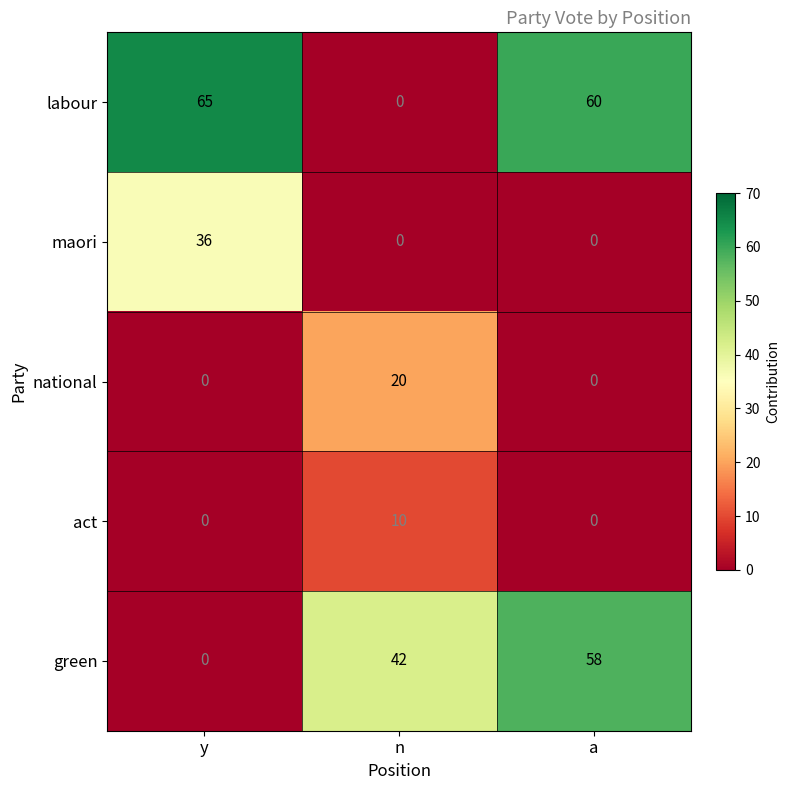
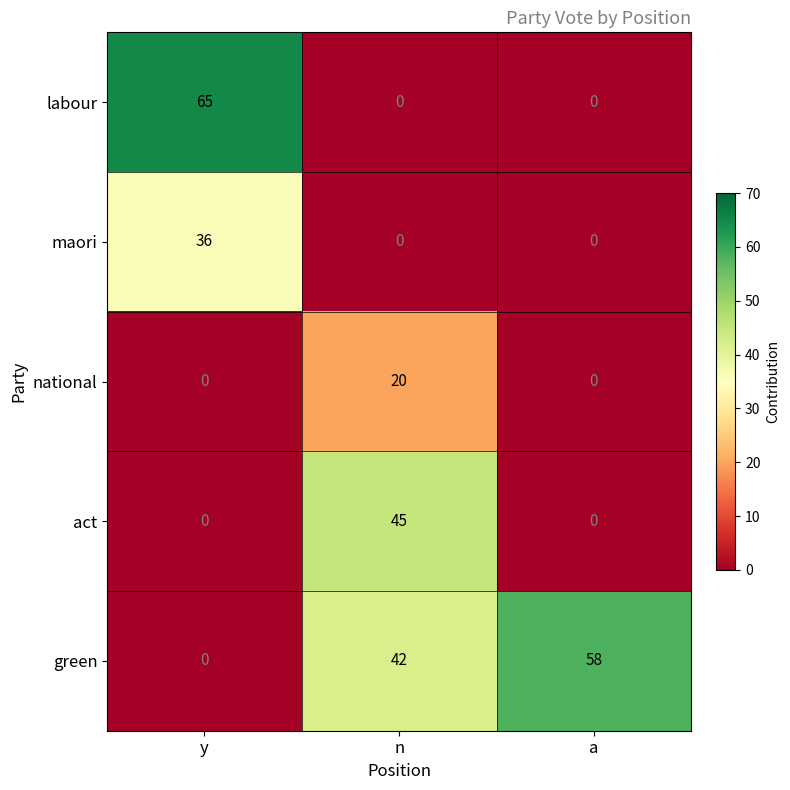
labour, a: 60 -> 0
act, n: 10 -> 45
